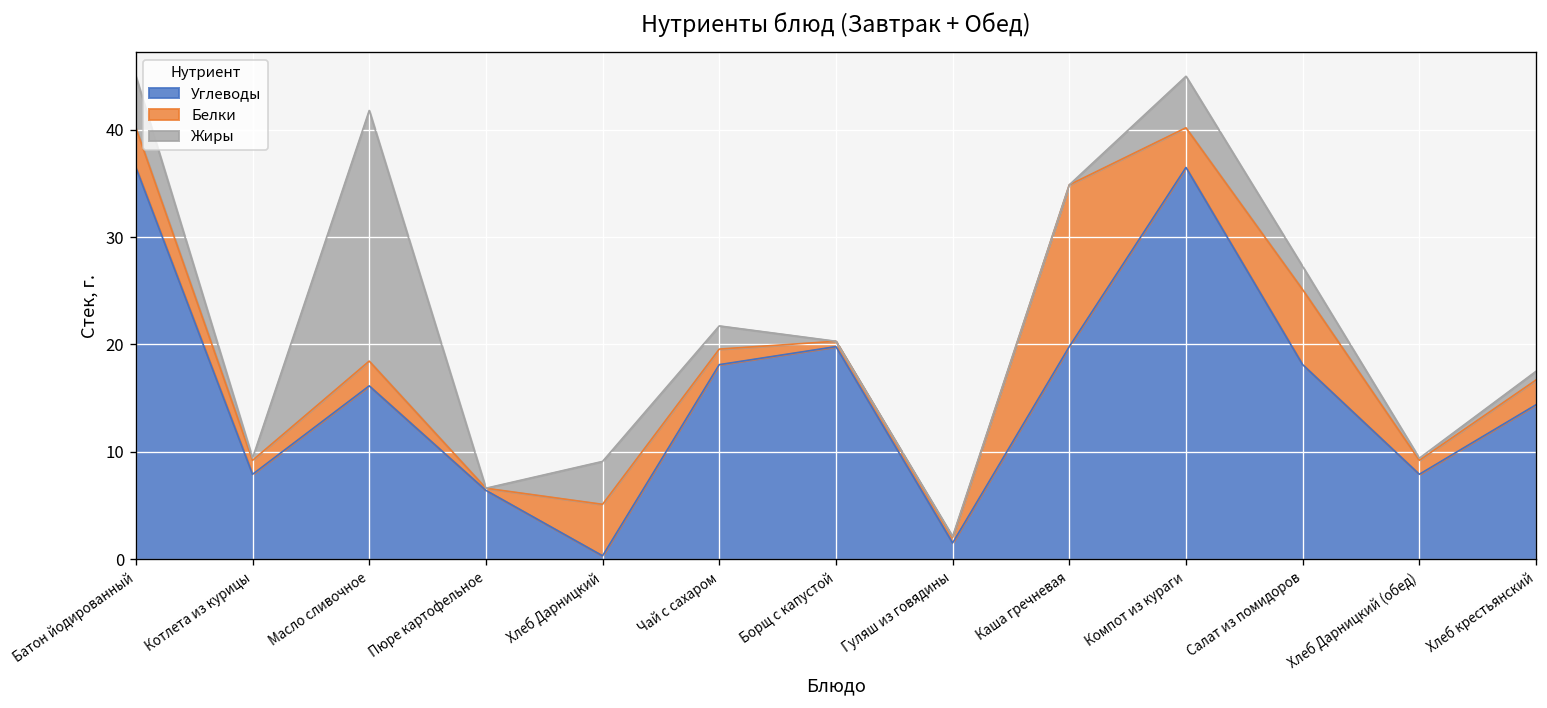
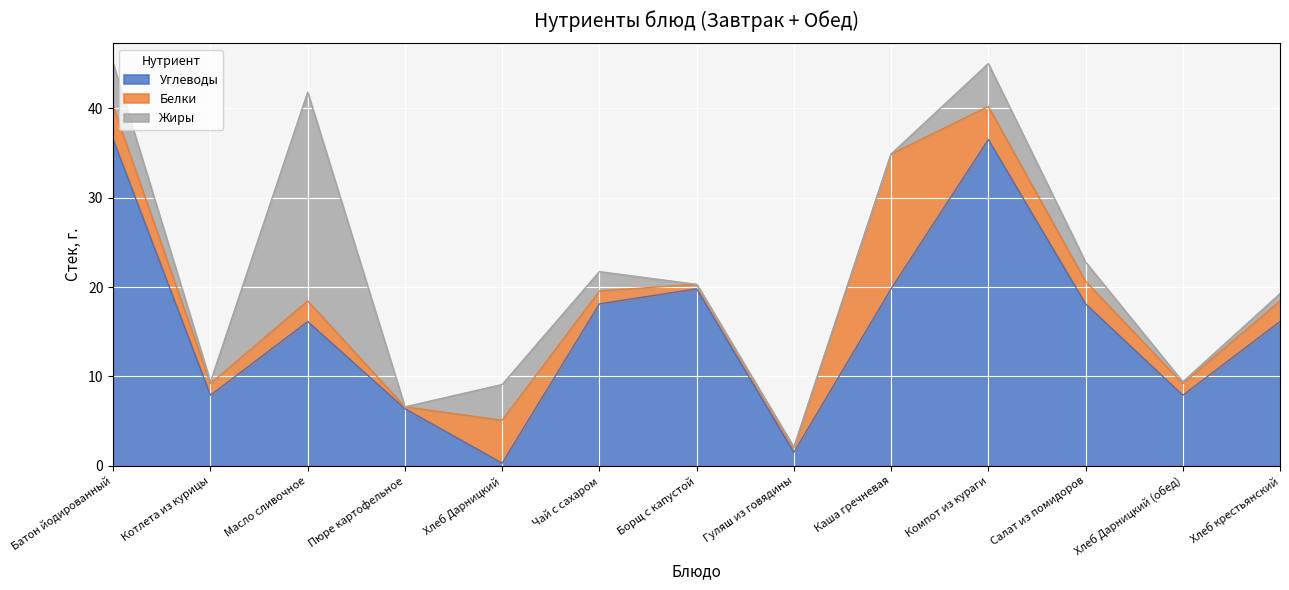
Белки, Салат из помидоров: 7 -> 3
Углеводы, Хлеб крестьянский: 14 -> 16
